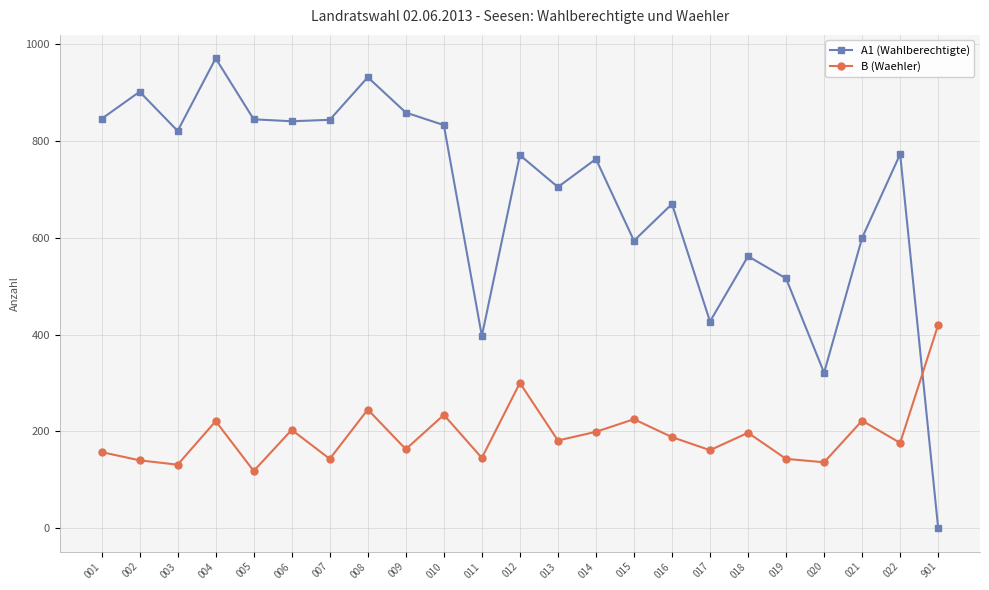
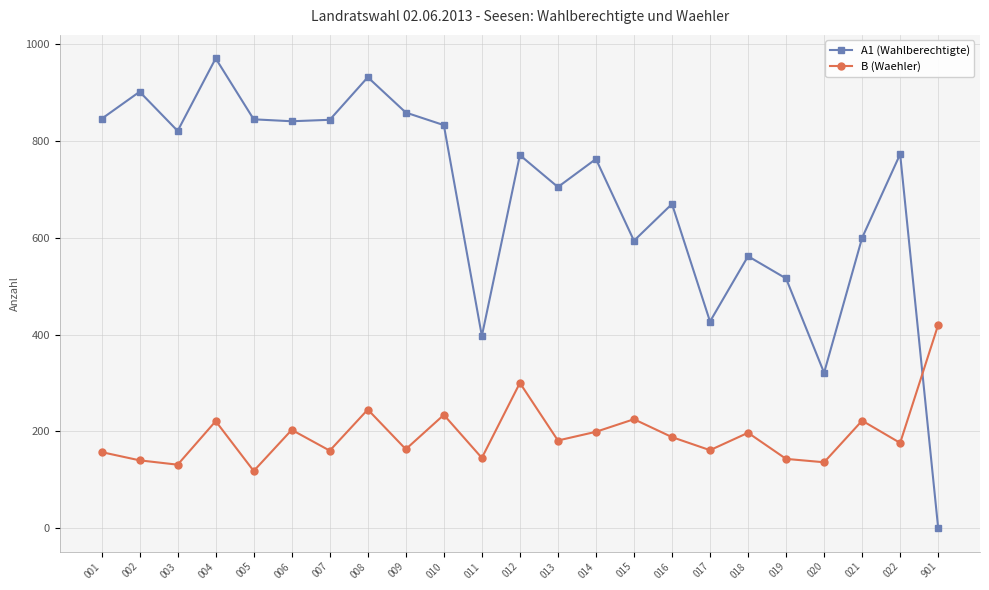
B (Waehler), 007: 140 -> 160
